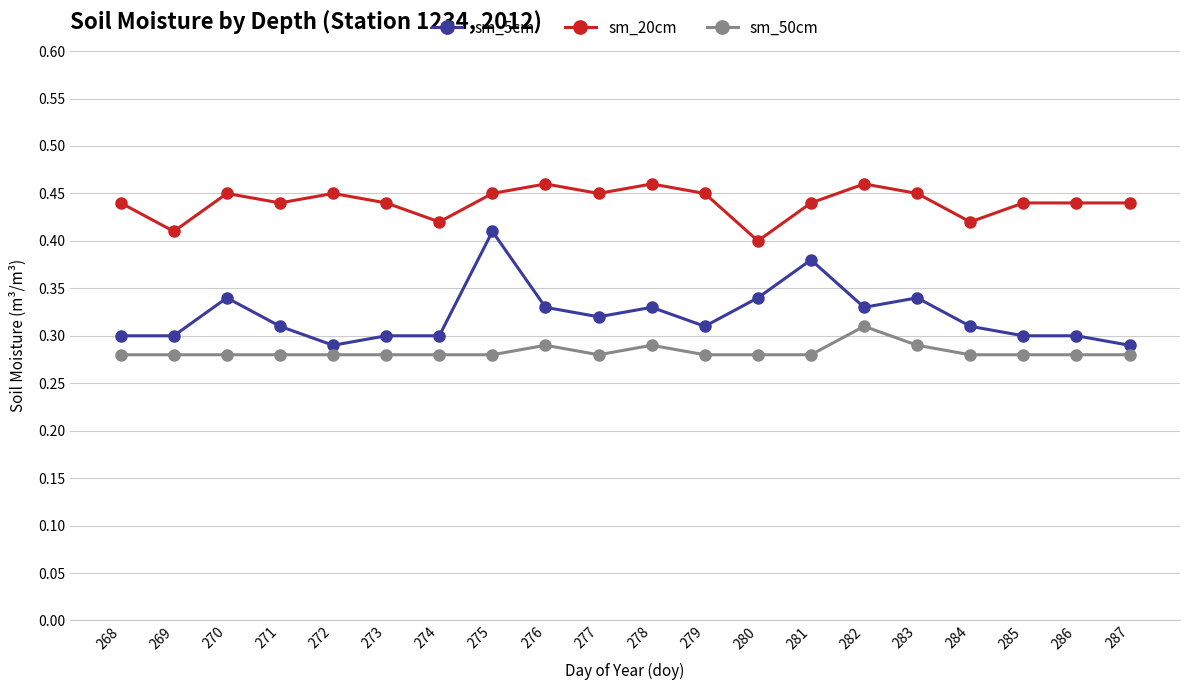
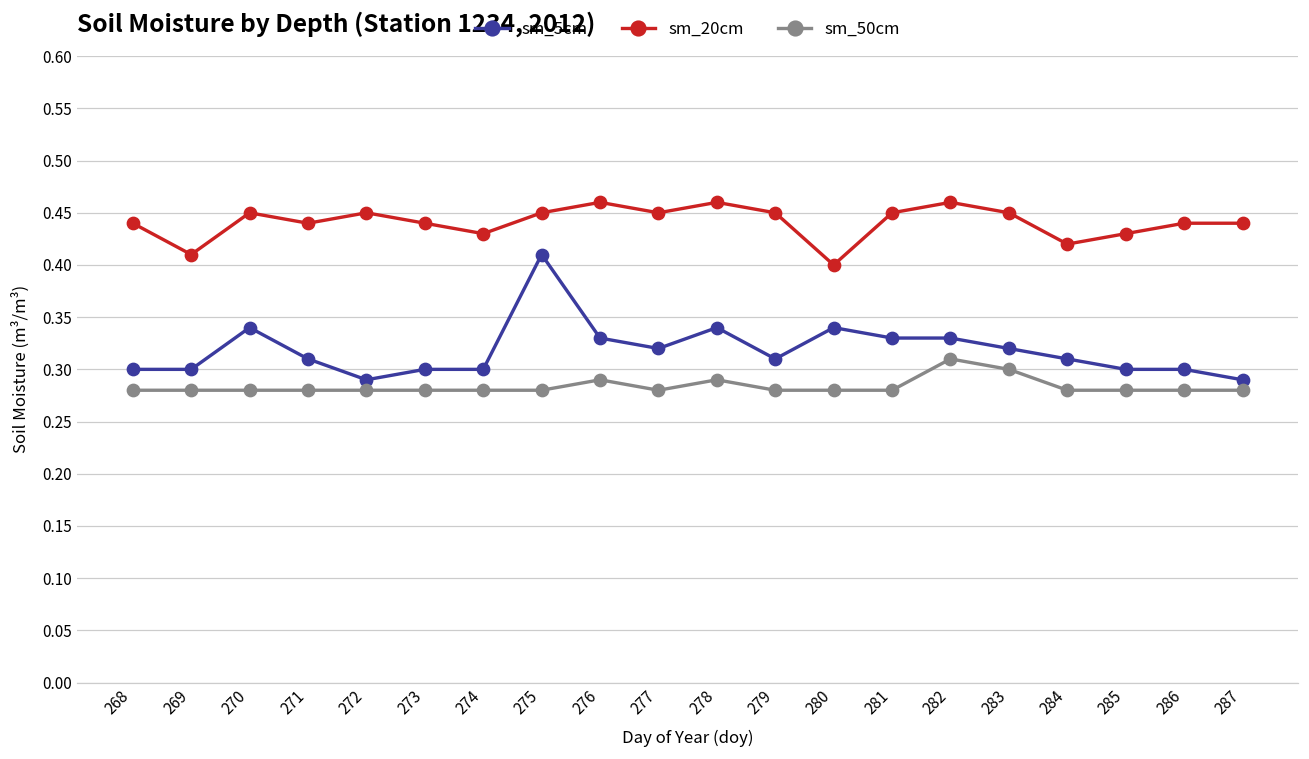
sm_20cm, 274: 0.42 -> 0.43
sm_5cm, 278: 0.33 -> 0.34
sm_5cm, 281: 0.38 -> 0.33
sm_20cm, 281: 0.44 -> 0.45
sm_5cm, 283: 0.34 -> 0.32
sm_50cm, 283: 0.29 -> 0.30
sm_20cm, 285: 0.44 -> 0.43
